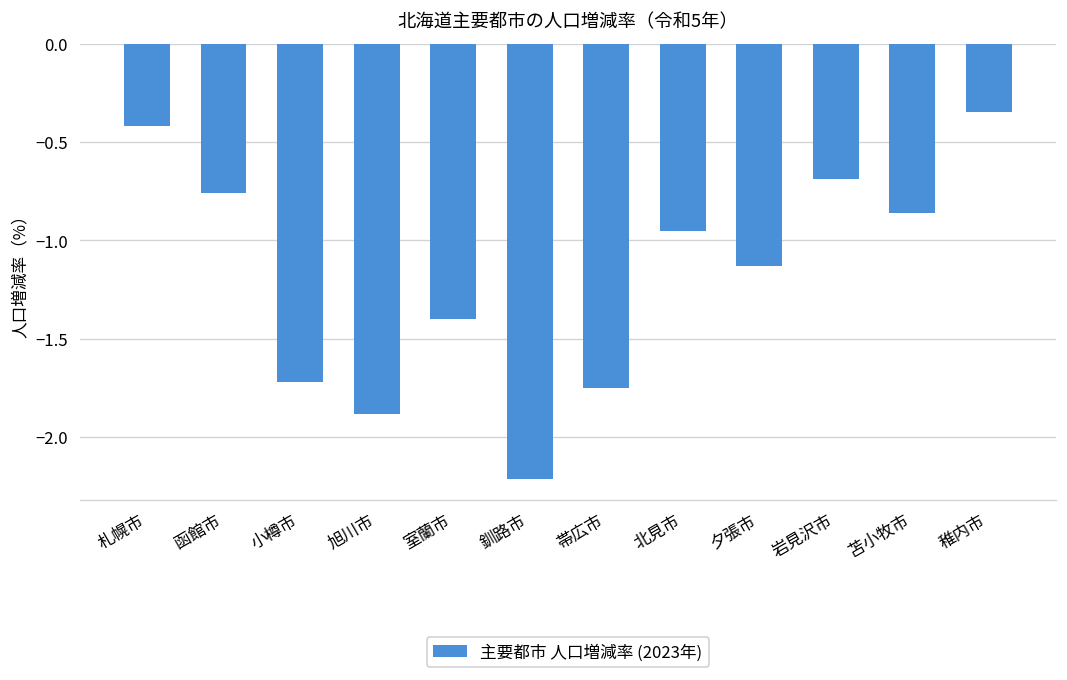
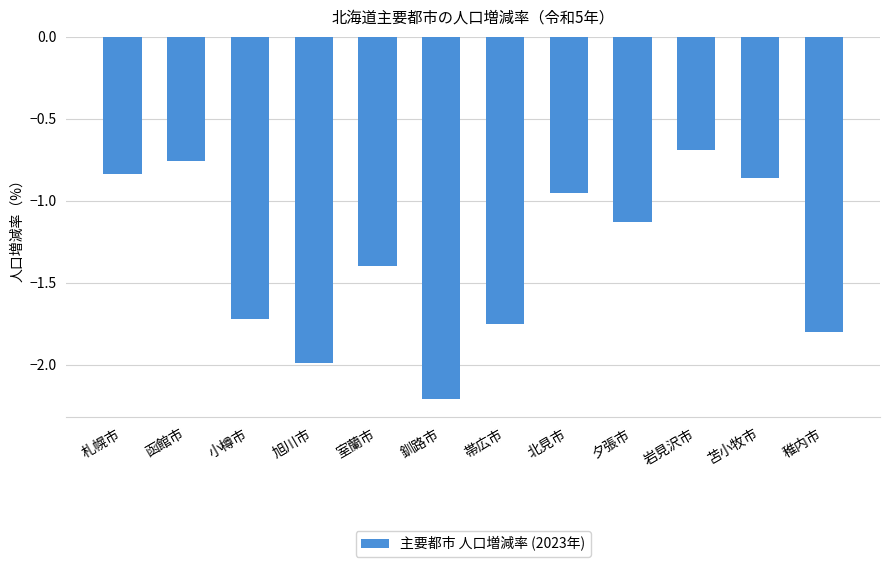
札幌市: -0.42 -> -0.84
旭川市: -1.88 -> -1.99
稚内市: -0.35 -> -1.80
